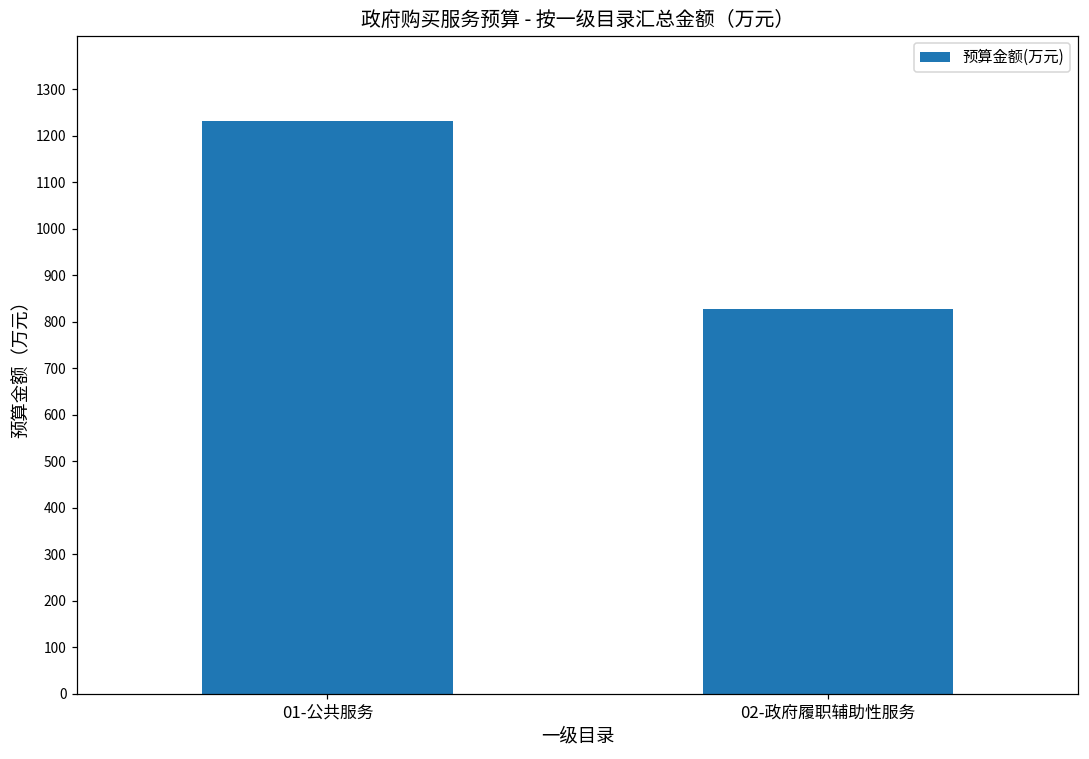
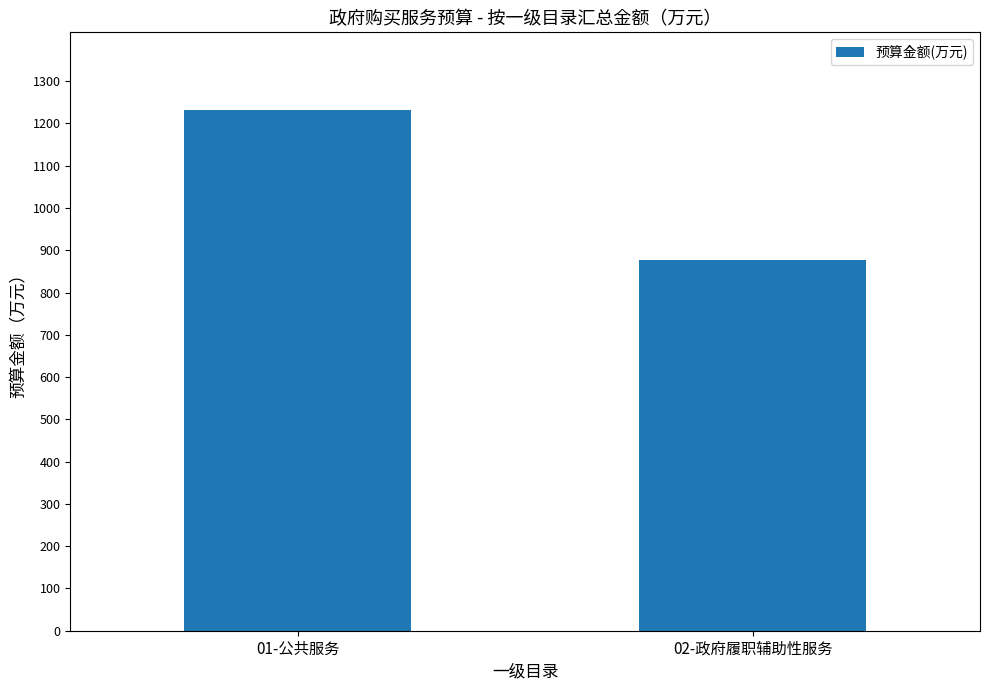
02-政府履职辅助性服务: 830 -> 880
